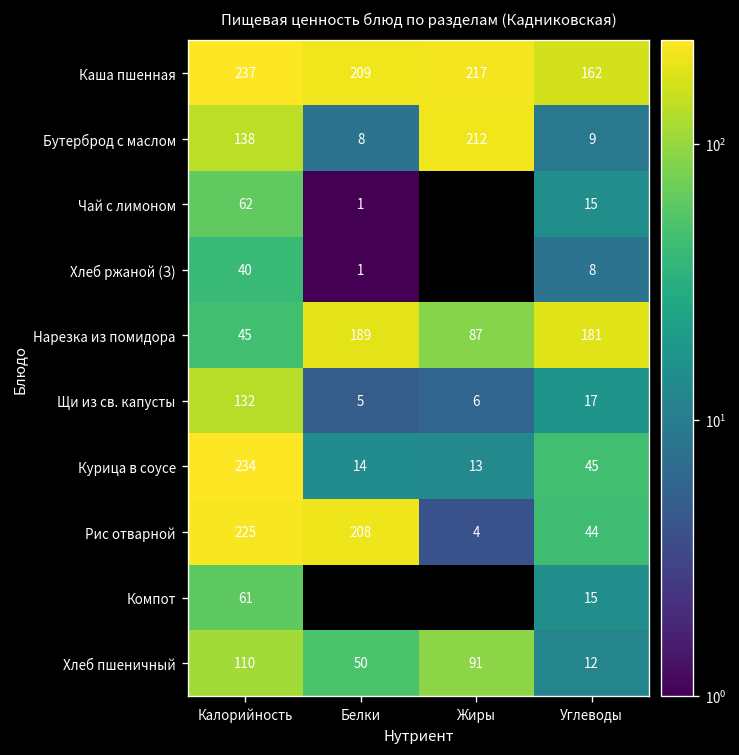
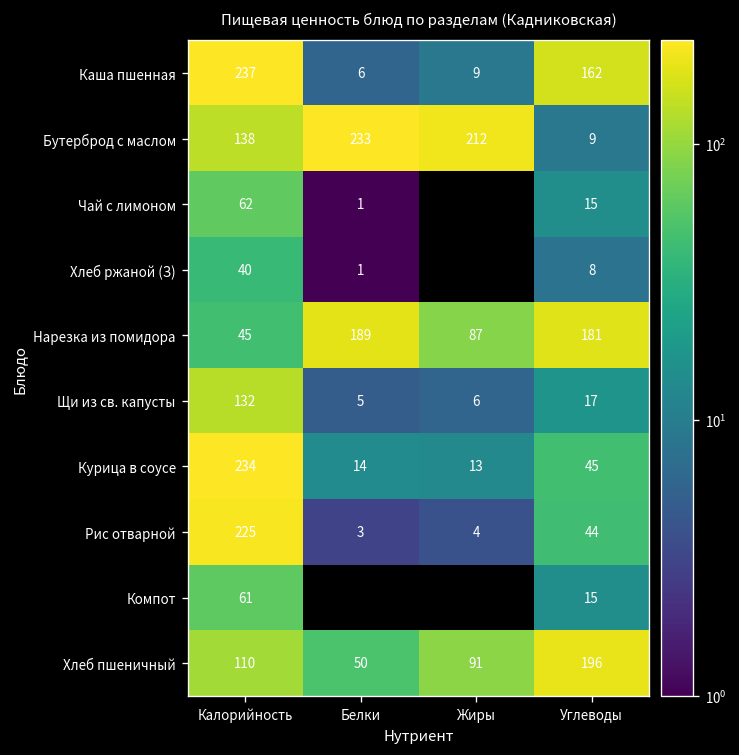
Каша пшенная, Белки: 209 -> 6
Каша пшенная, Жиры: 217 -> 9
Бутерброд с маслом, Белки: 8 -> 233
Рис отварной, Белки: 208 -> 3
Хлеб пшеничный, Углеводы: 12 -> 196
